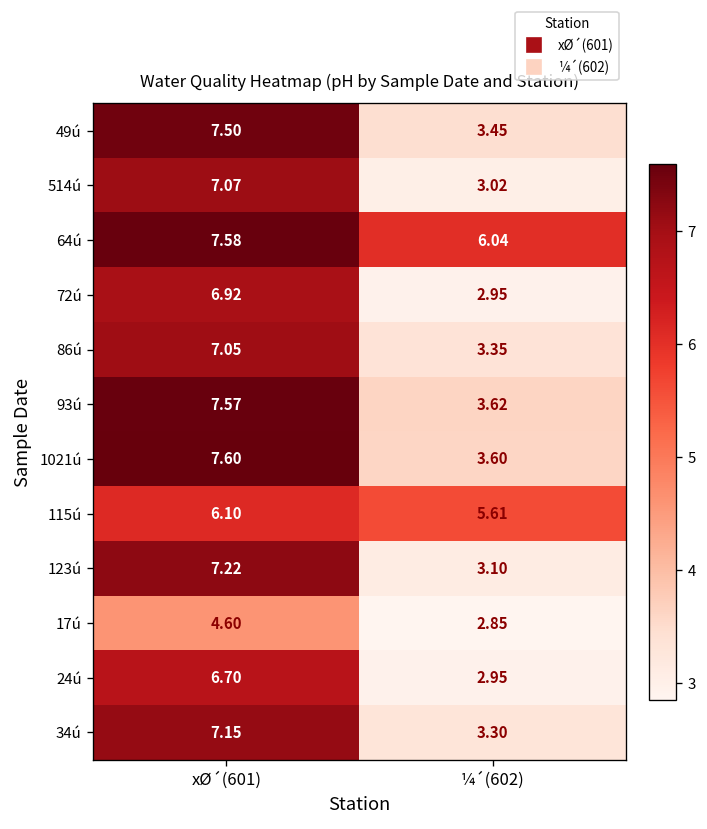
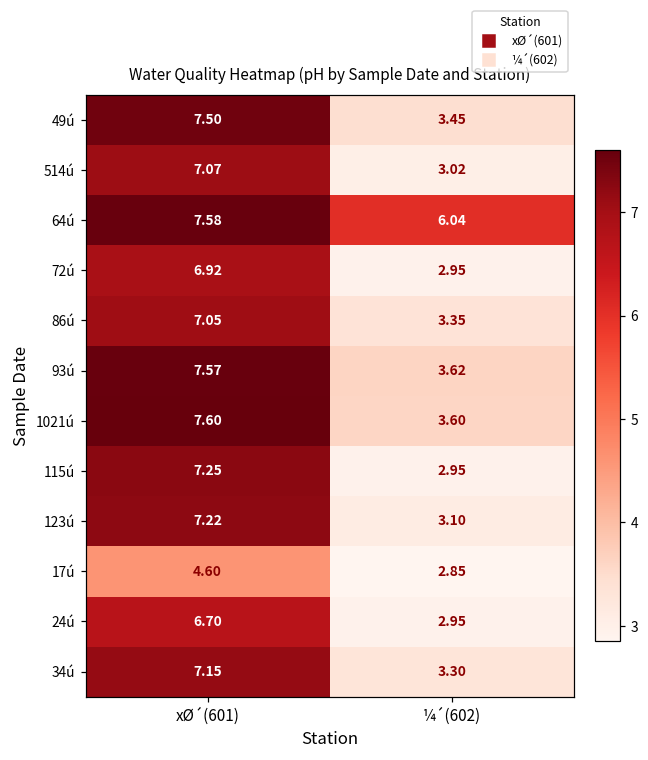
115ú, xØ´(601): 6.10 -> 7.25
115ú, ¼´(602): 5.61 -> 2.95
